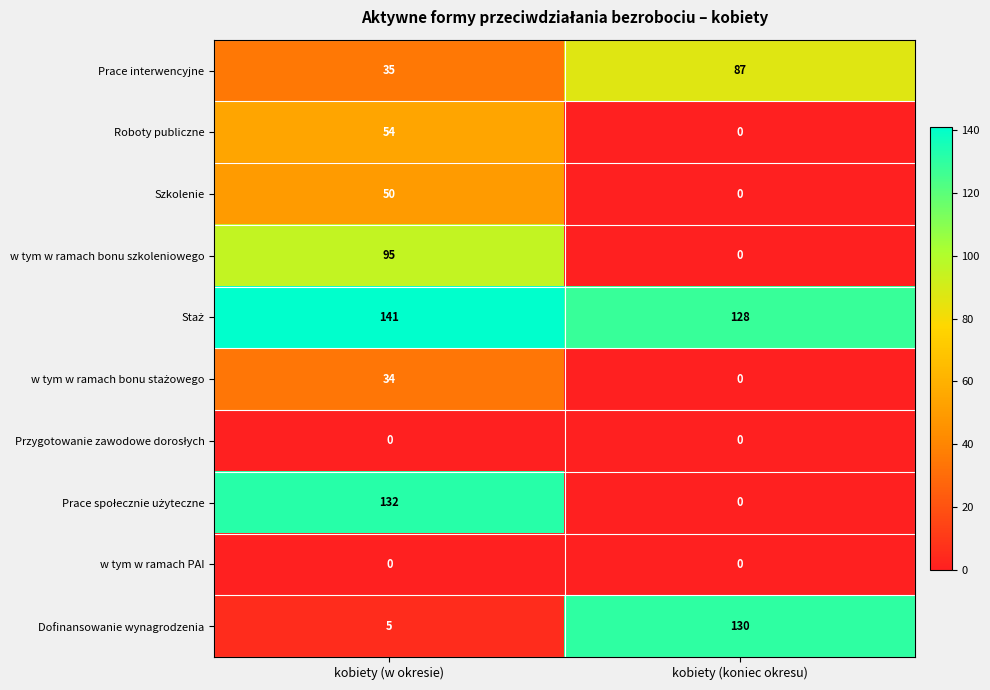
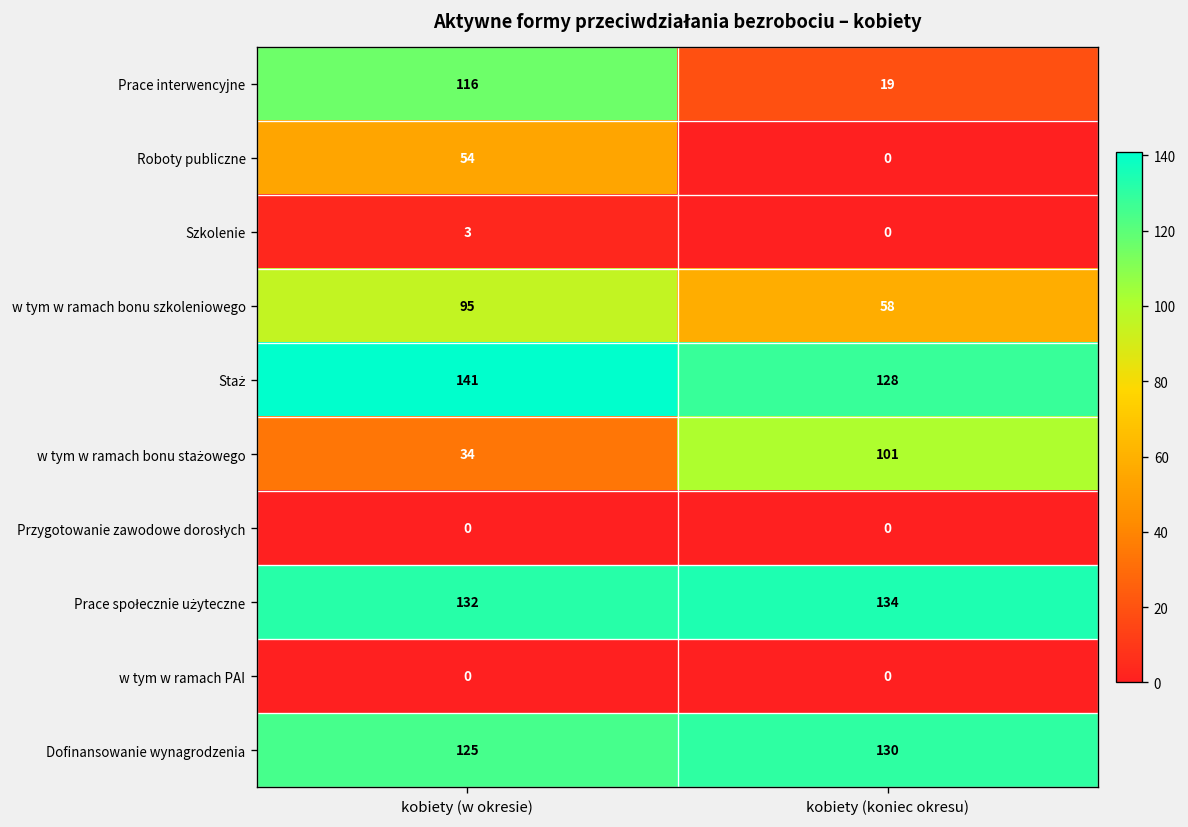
Prace interwencyjne, kobiety (w okresie): 35 -> 116
Prace interwencyjne, kobiety (koniec okresu): 87 -> 19
Szkolenie, kobiety (w okresie): 50 -> 3
w tym w ramach bonu szkoleniowego, kobiety (koniec okresu): 0 -> 58
w tym w ramach bonu stażowego, kobiety (koniec okresu): 0 -> 101
Prace społecznie użyteczne, kobiety (koniec okresu): 0 -> 134
Dofinansowanie wynagrodzenia, kobiety (w okresie): 5 -> 125
